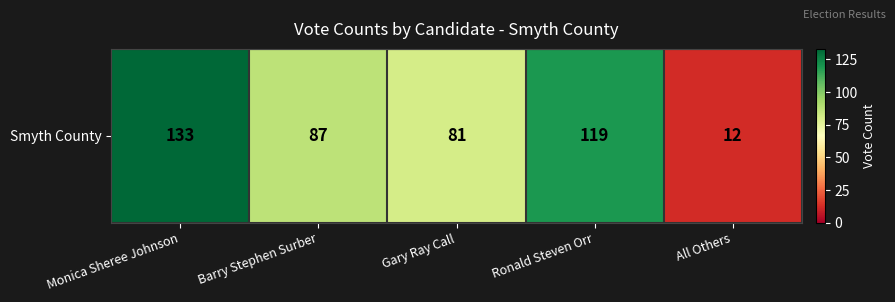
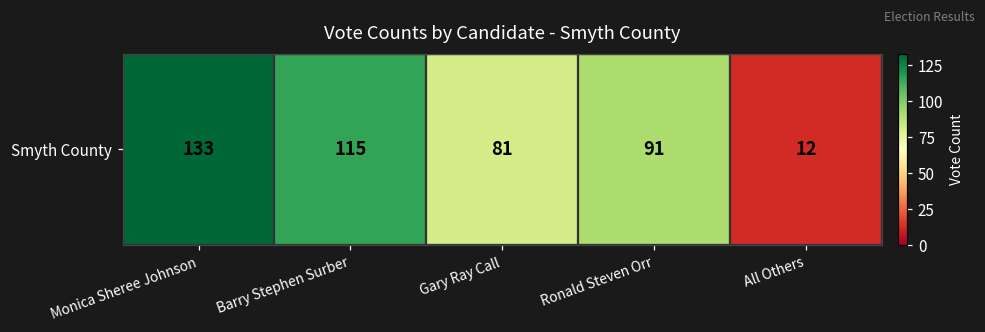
Smyth County, Barry Stephen Surber: 87 -> 115
Smyth County, Ronald Steven Orr: 119 -> 91
